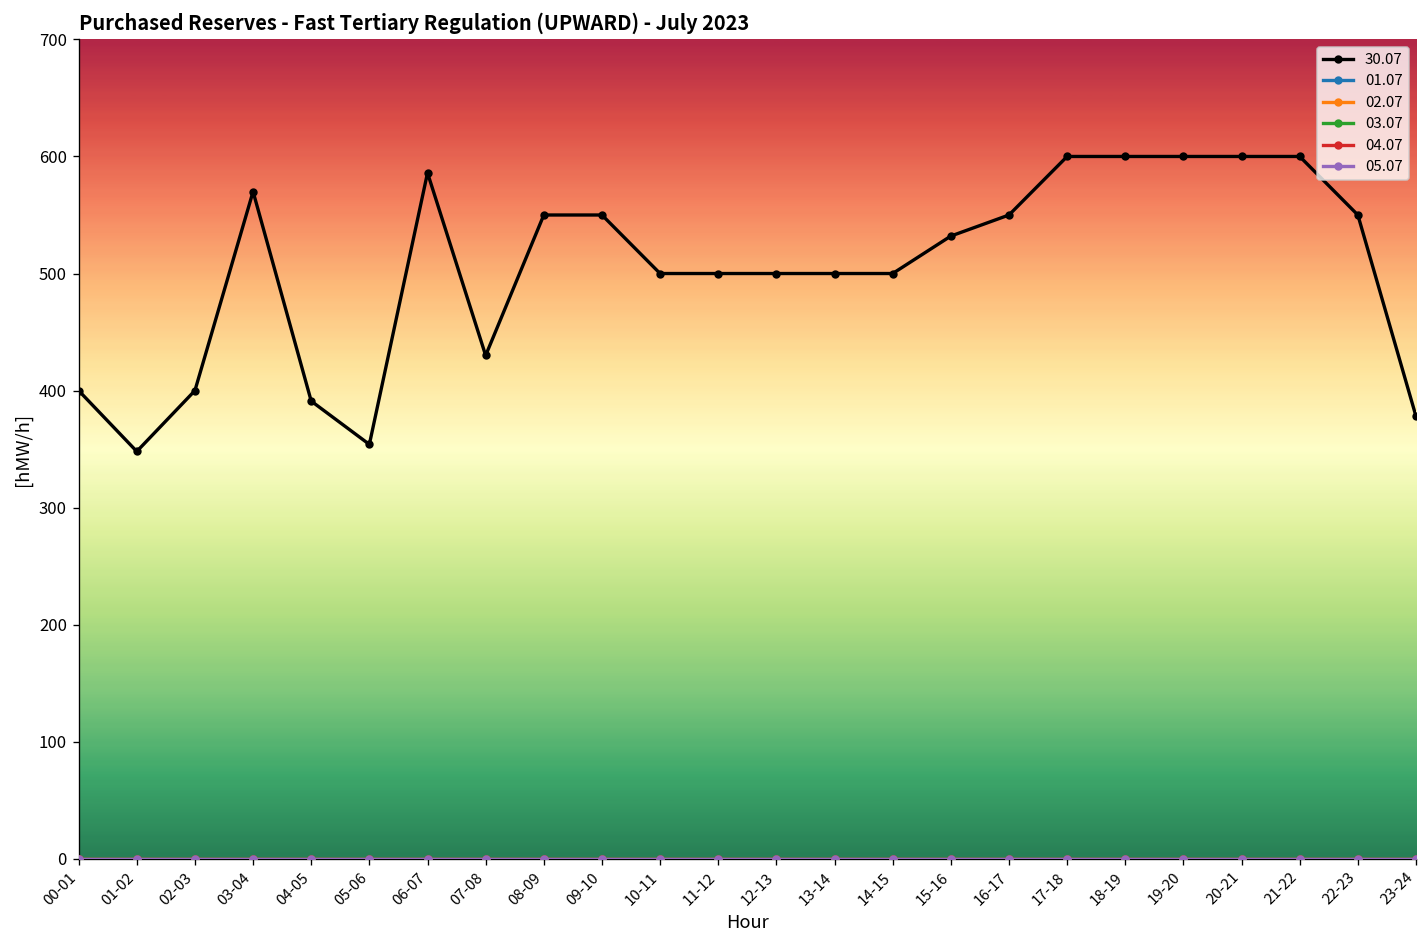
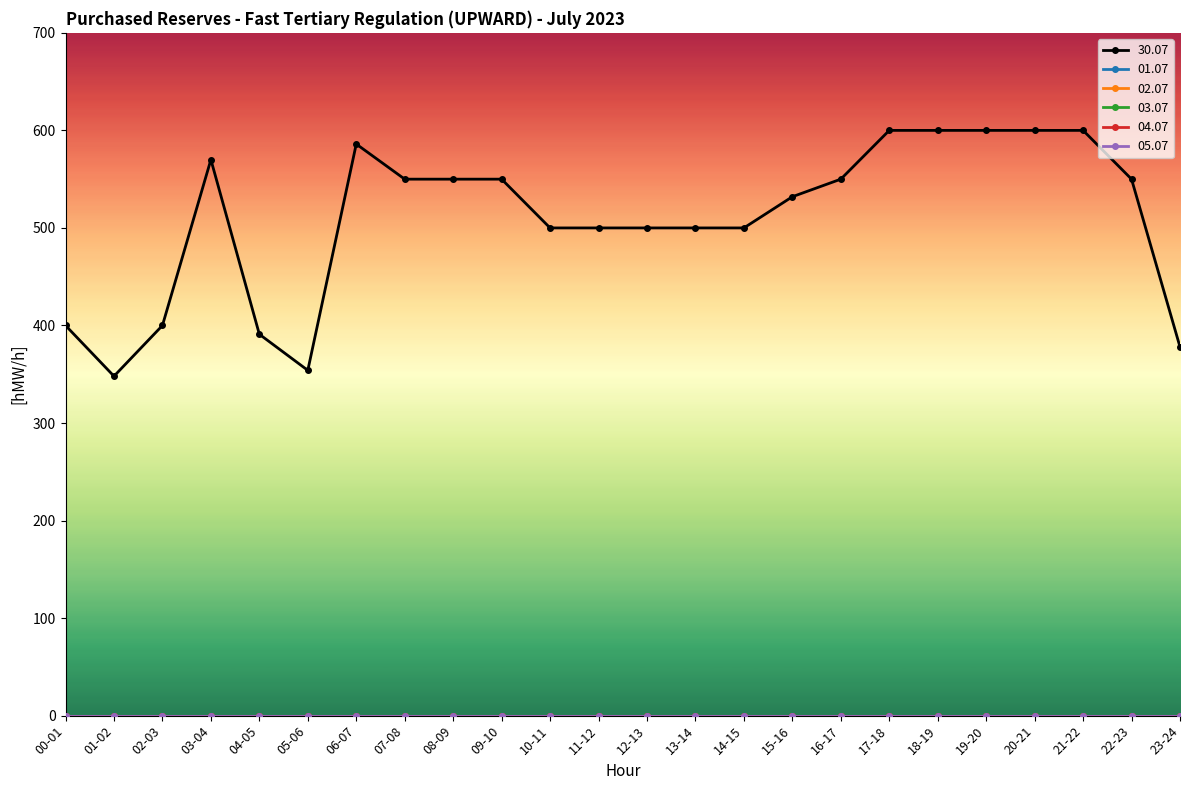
30.07, 07-08: 430 -> 550
